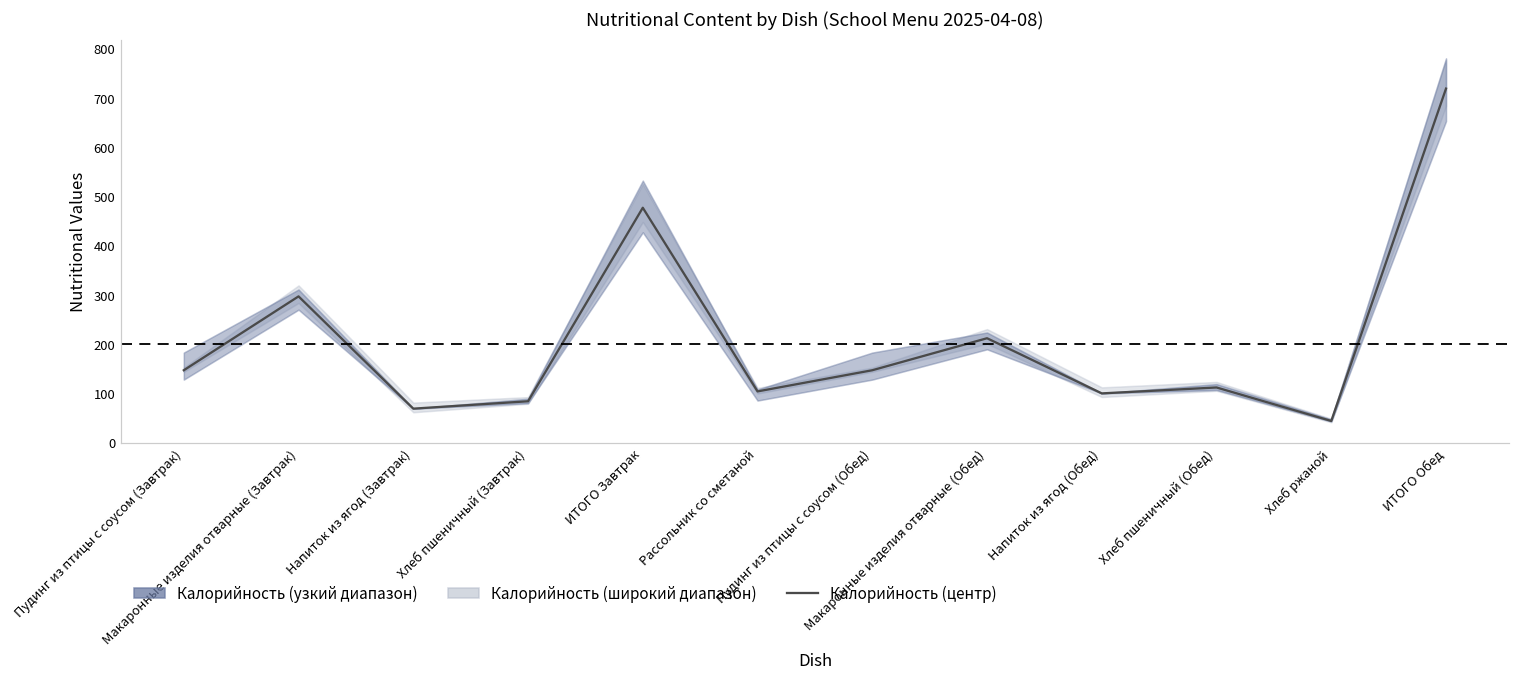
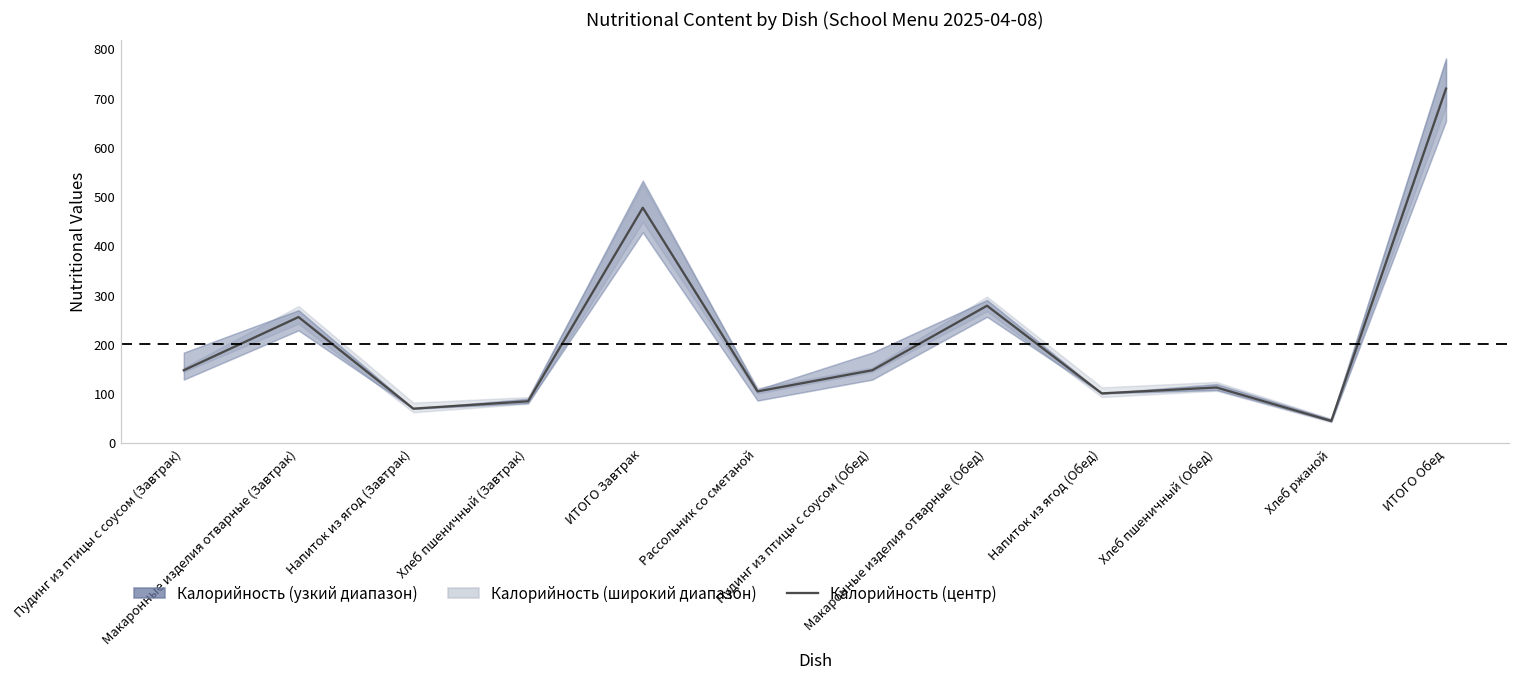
Калорийность (центр), Макаронные изделия отварные (Завтрак): 300 -> 260
Калорийность (центр), Макаронные изделия отварные (Обед): 210 -> 280
